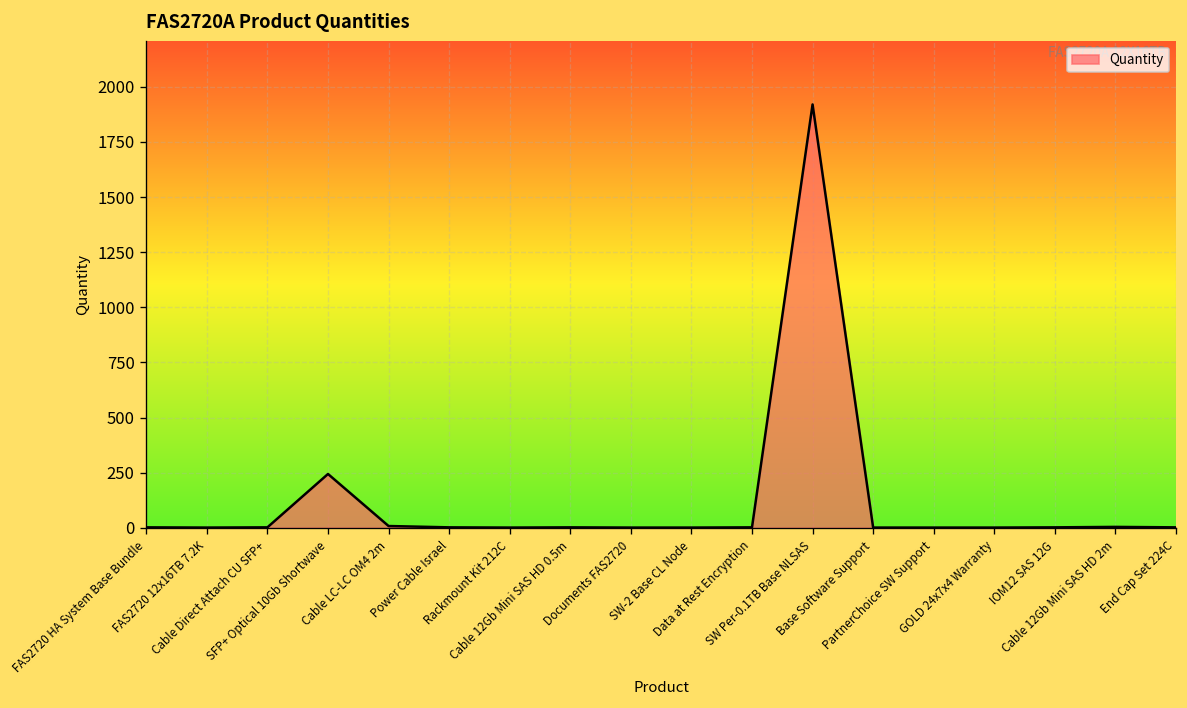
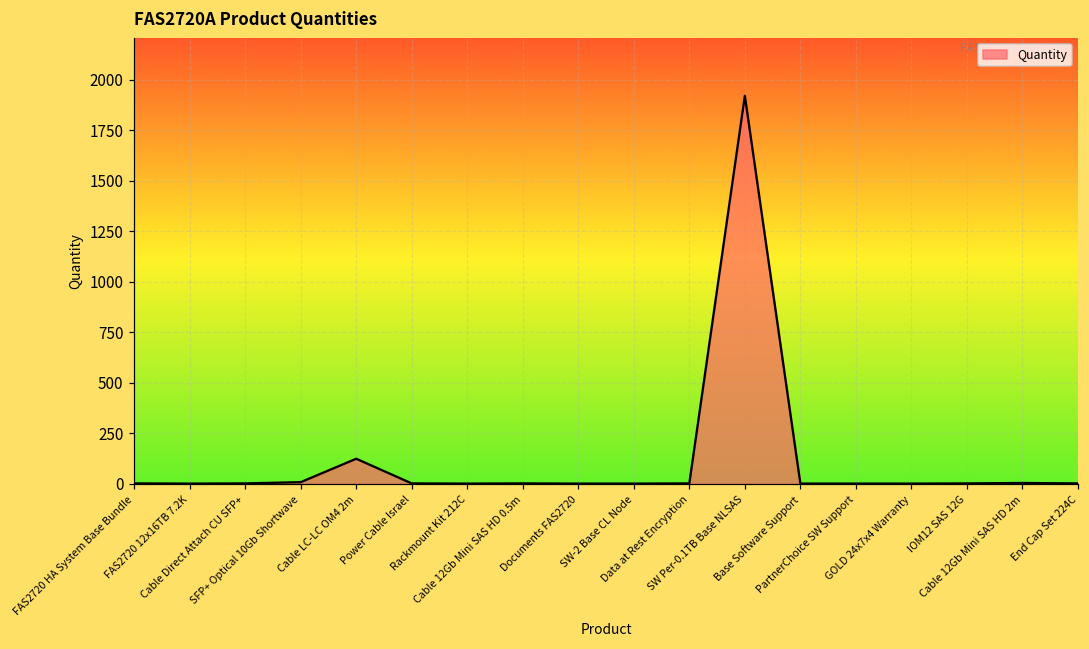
SFP+ Optical 10Gb Shortwave: 240 -> 10
Cable LC-LC OM4 2m: 10 -> 120
